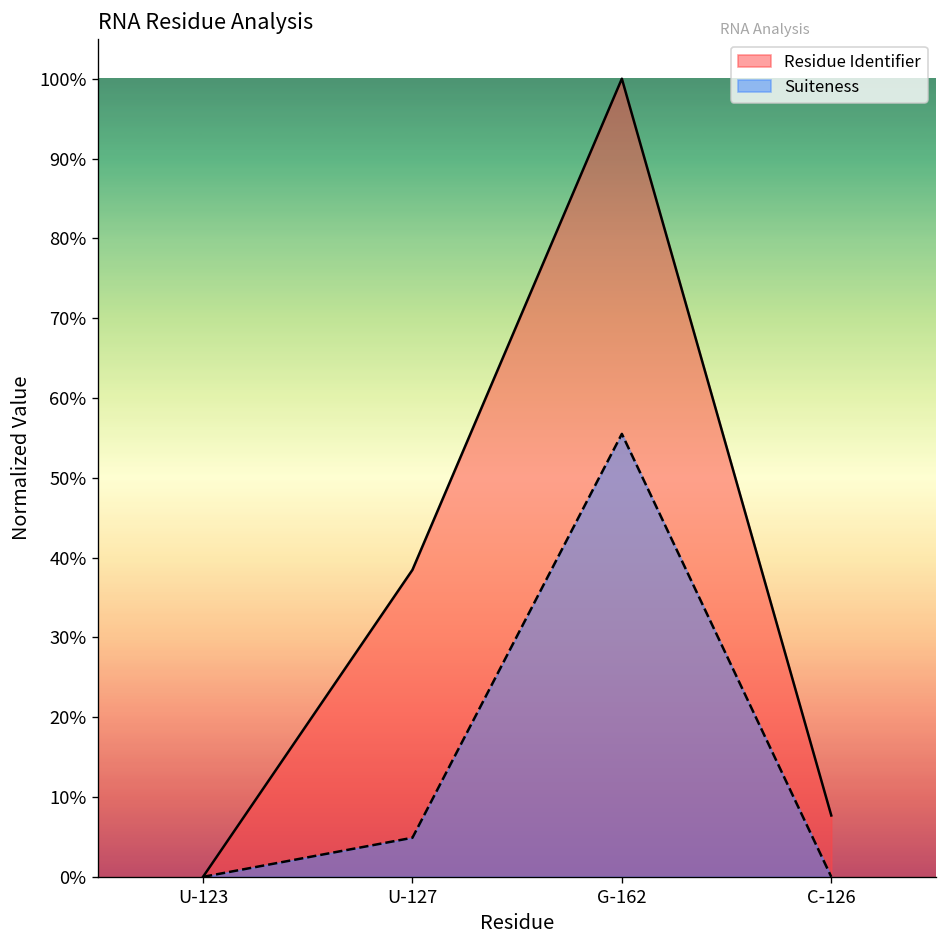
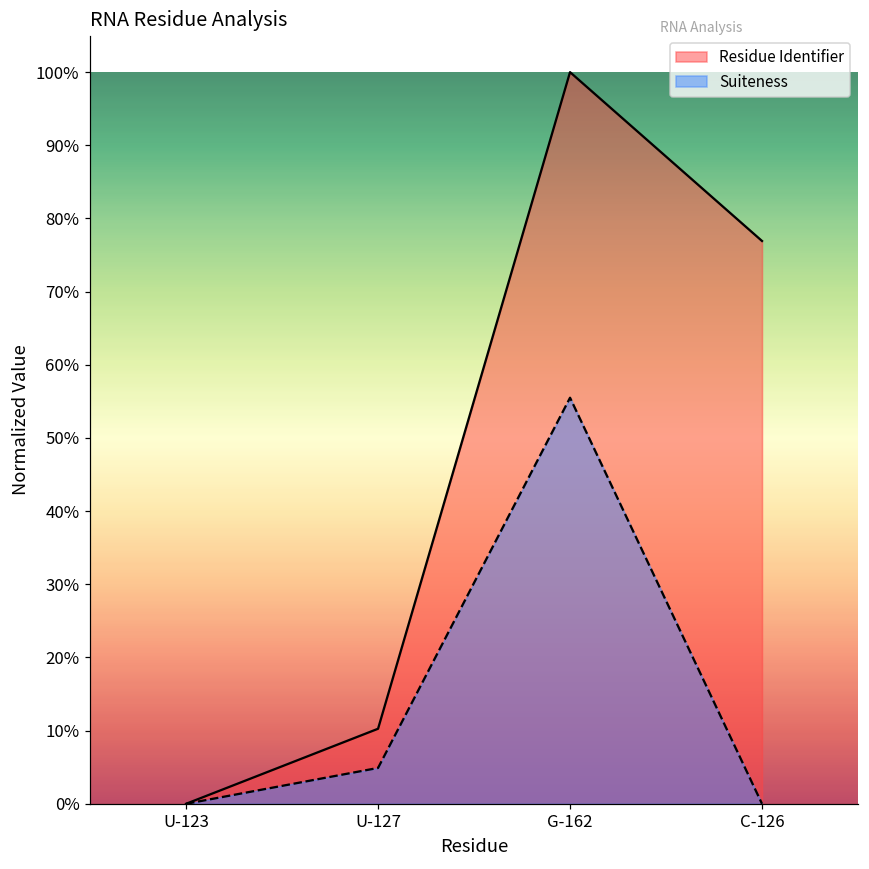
Residue Identifier, U-127: 38% -> 10%
Residue Identifier, C-126: 8% -> 77%
